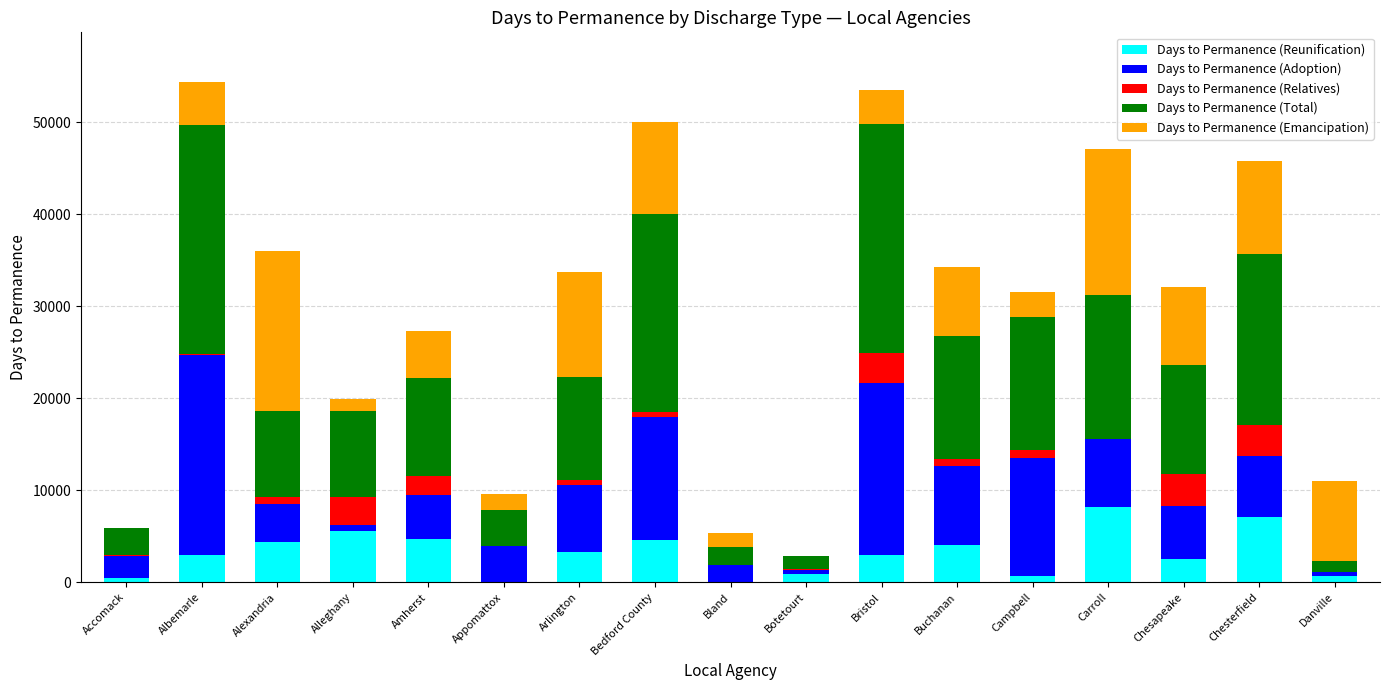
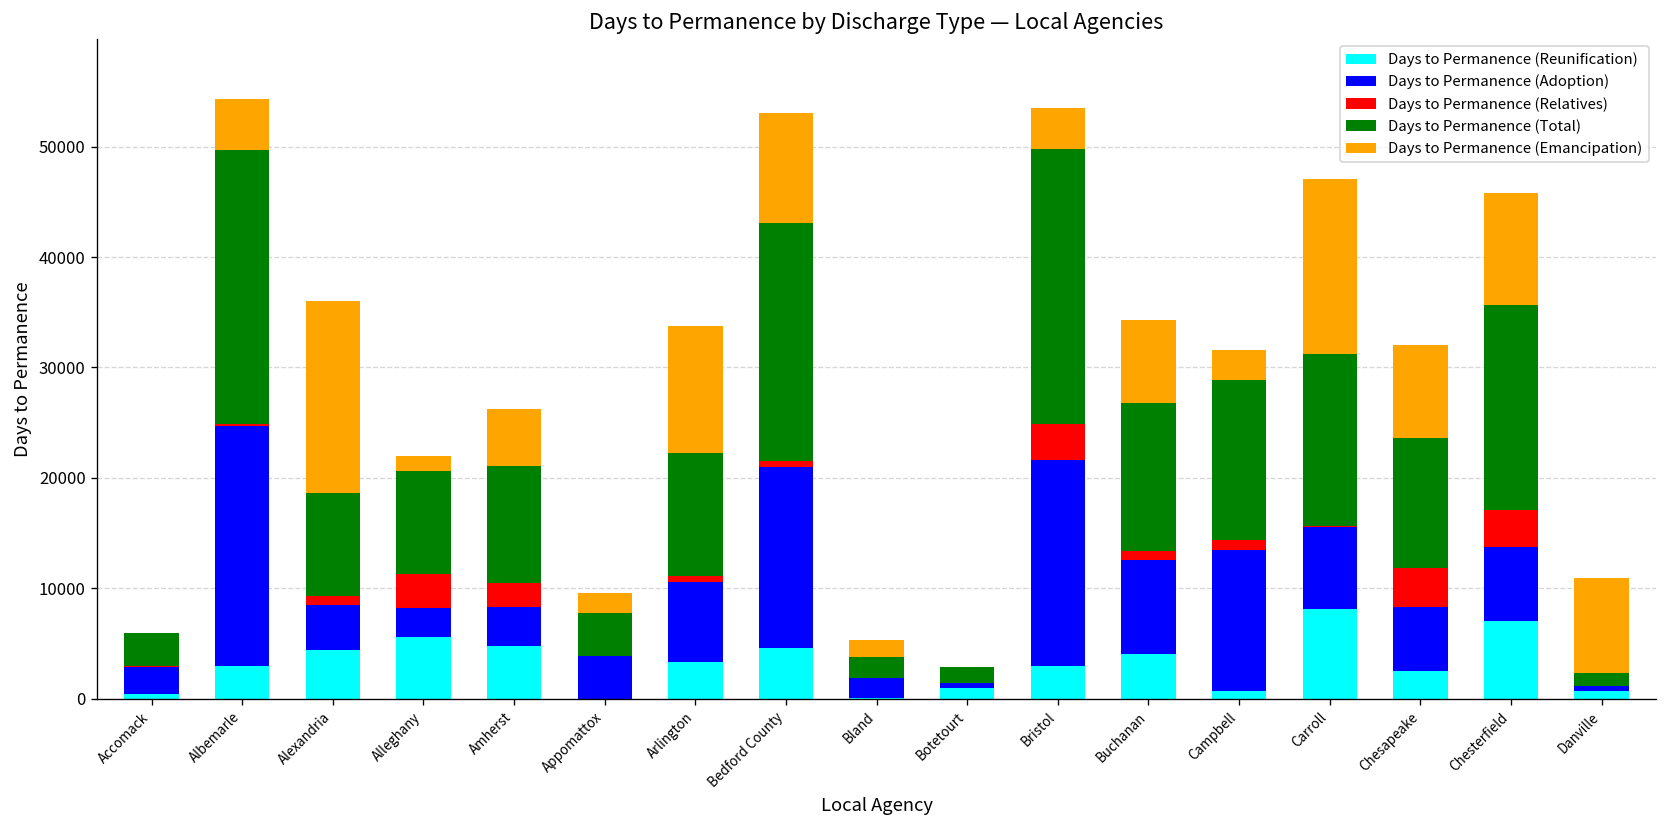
Days to Permanence (Adoption), Alleghany: 1000 -> 3000
Days to Permanence (Adoption), Amherst: 5000 -> 4000
Days to Permanence (Adoption), Bedford County: 13000 -> 16000
